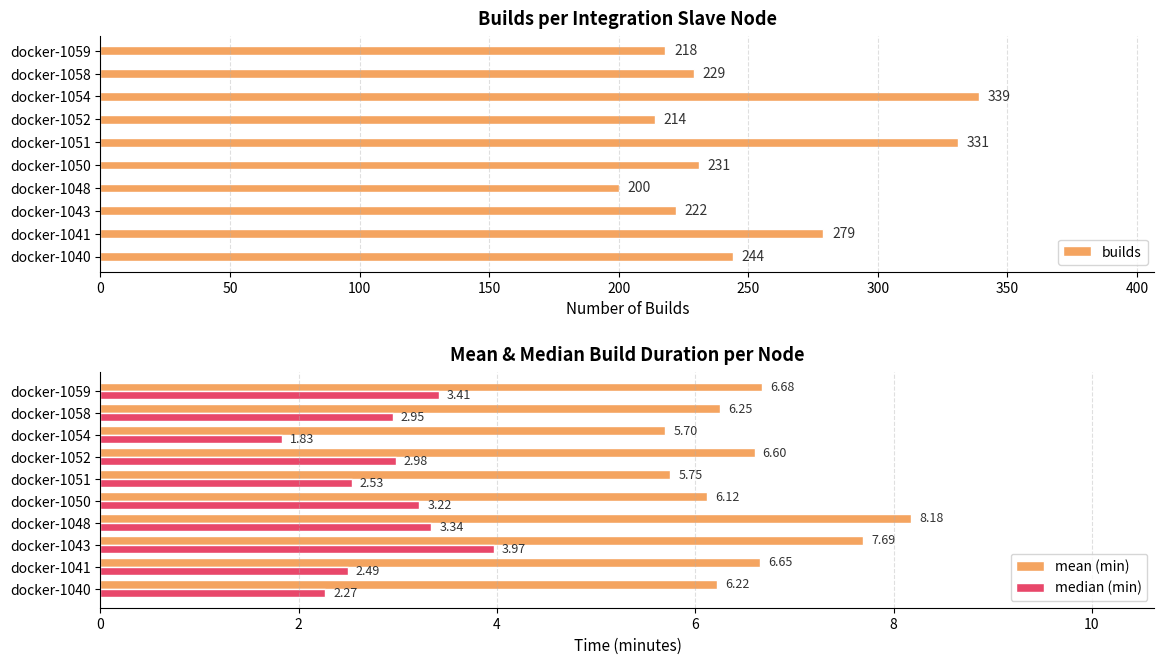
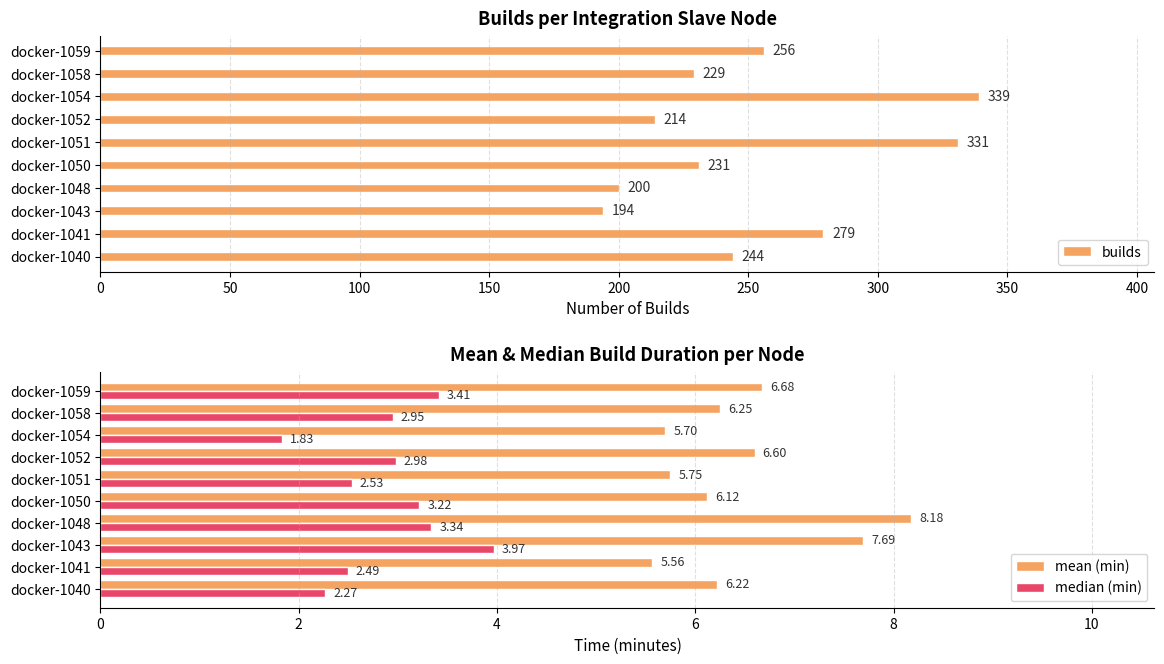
Builds per Integration Slave Node, docker-1059: 218 -> 256
Builds per Integration Slave Node, docker-1043: 222 -> 194
Mean & Median Build Duration per Node, mean (min), docker-1041: 6.65 -> 5.56
